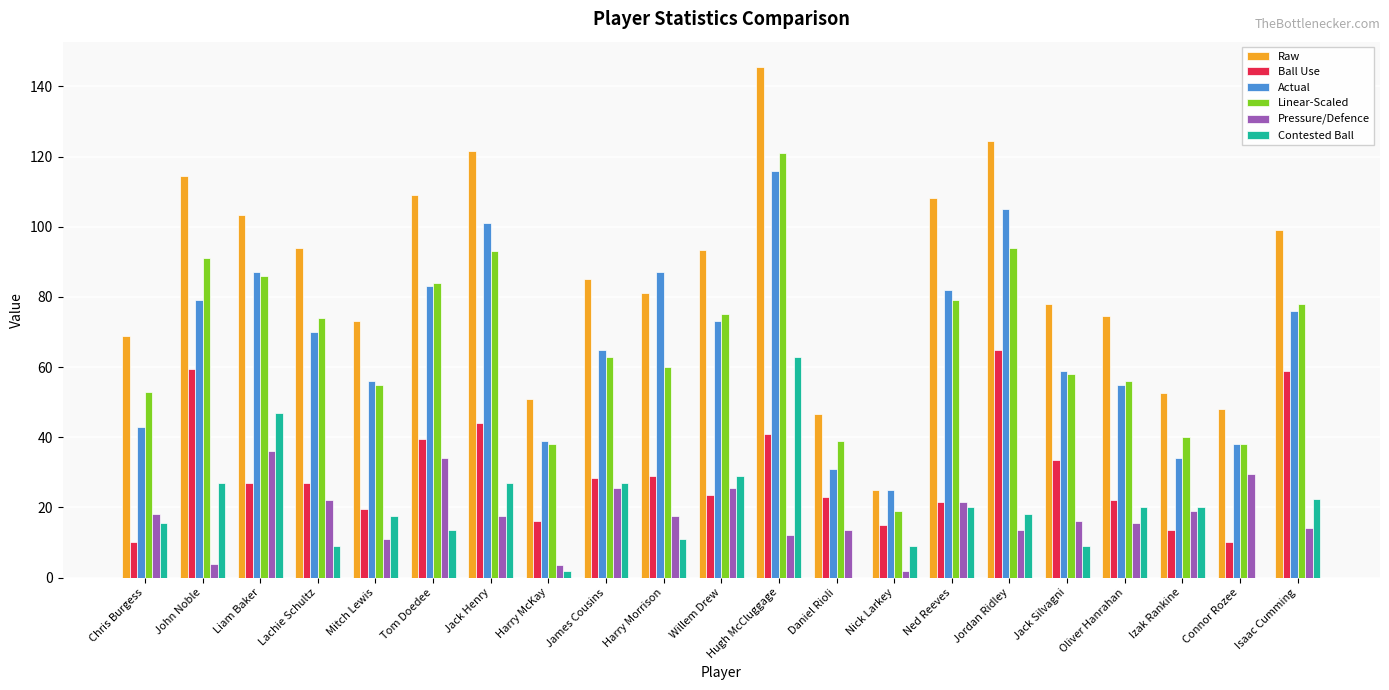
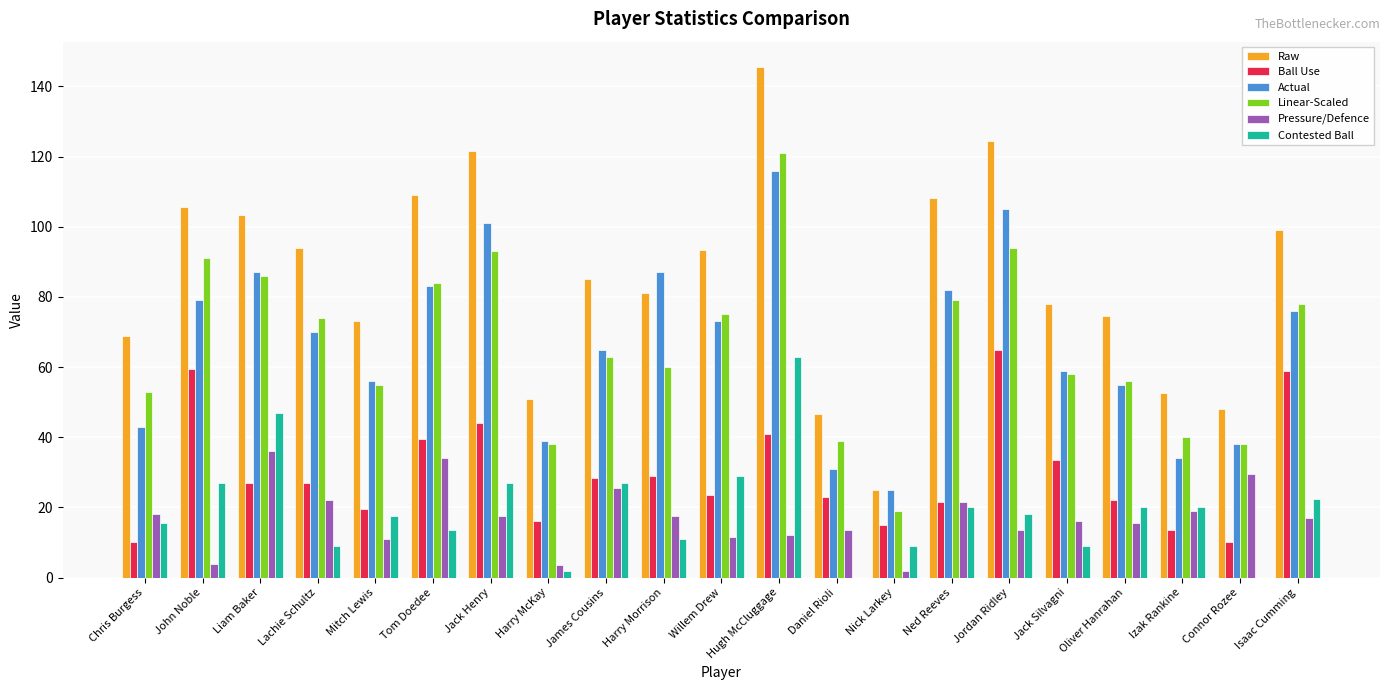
Raw, John Noble: 115 -> 106
Pressure/Defence, Willem Drew: 26 -> 12
Pressure/Defence, Isaac Cumming: 14 -> 17
